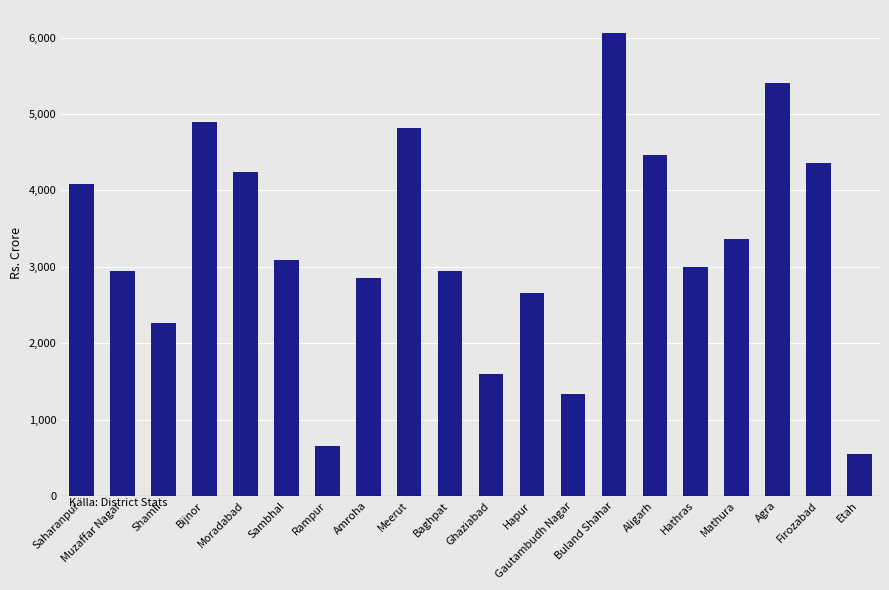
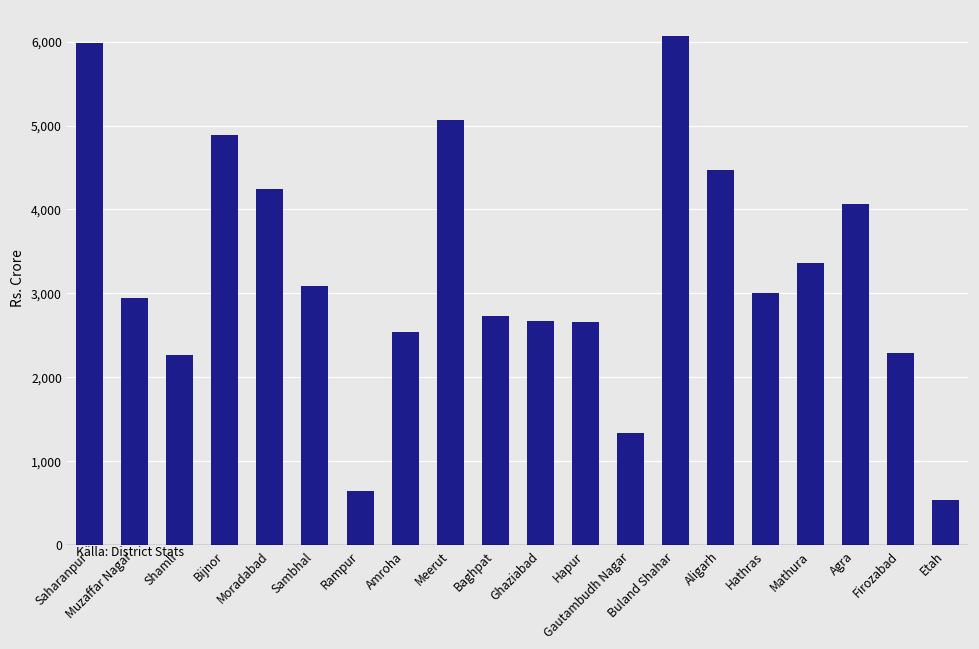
Saharanpur: 4,100 -> 6,000
Amroha: 2,900 -> 2,500
Meerut: 4,800 -> 5,100
Baghpat: 2,900 -> 2,700
Ghaziabad: 1,600 -> 2,700
Agra: 5,400 -> 4,100
Firozabad: 4,400 -> 2,300
